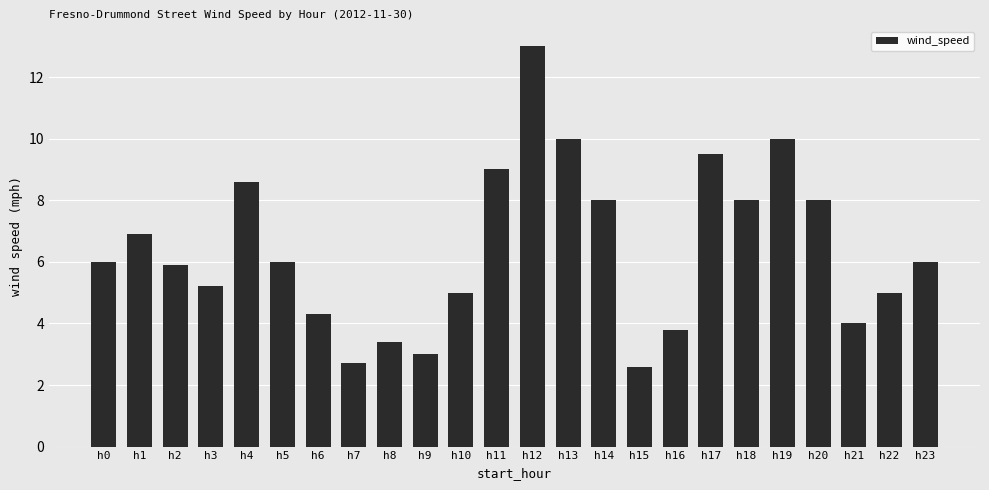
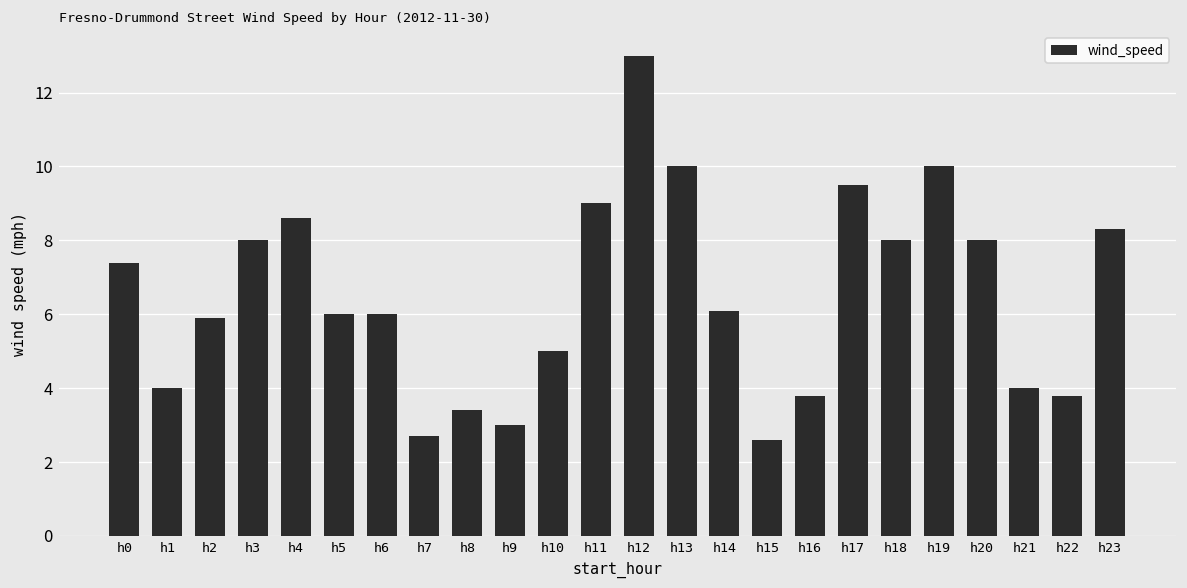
h0: 6.0 -> 7.4
h1: 6.9 -> 4.0
h3: 5.2 -> 8.0
h6: 4.3 -> 6.0
h14: 8.0 -> 6.1
h22: 5.0 -> 3.8
h23: 6.0 -> 8.3
